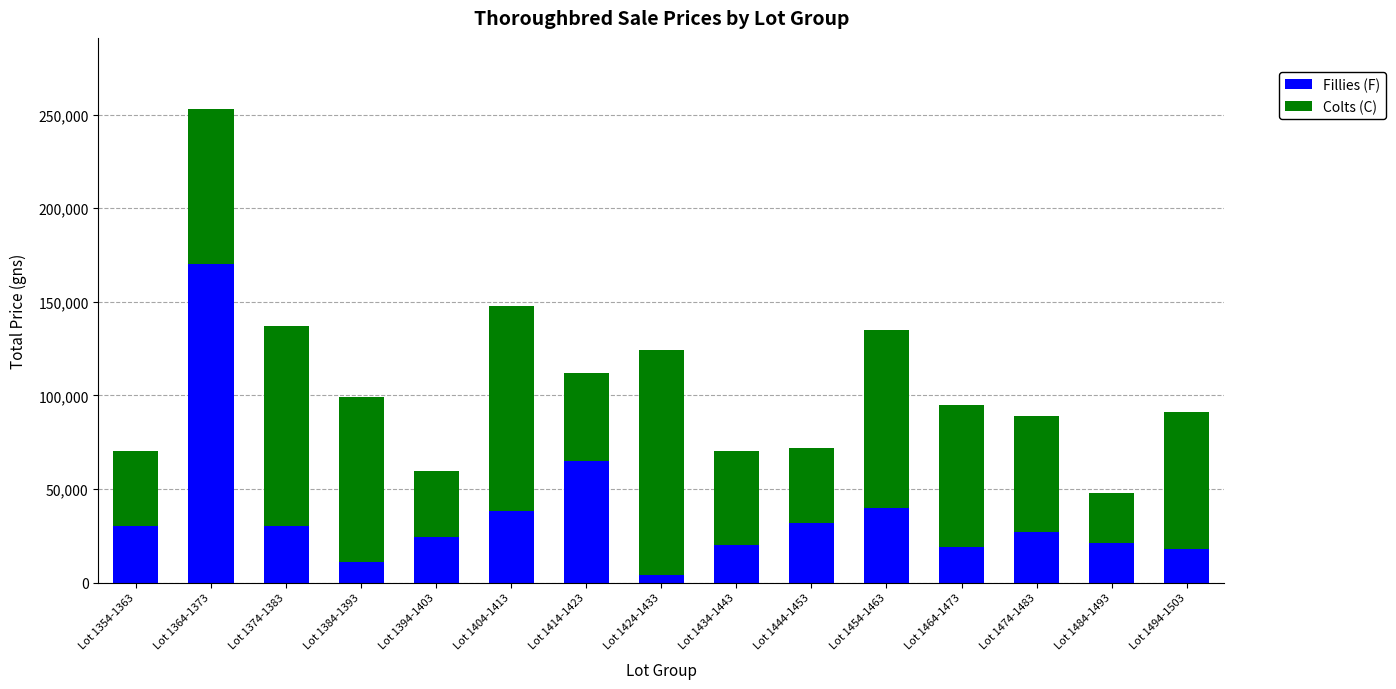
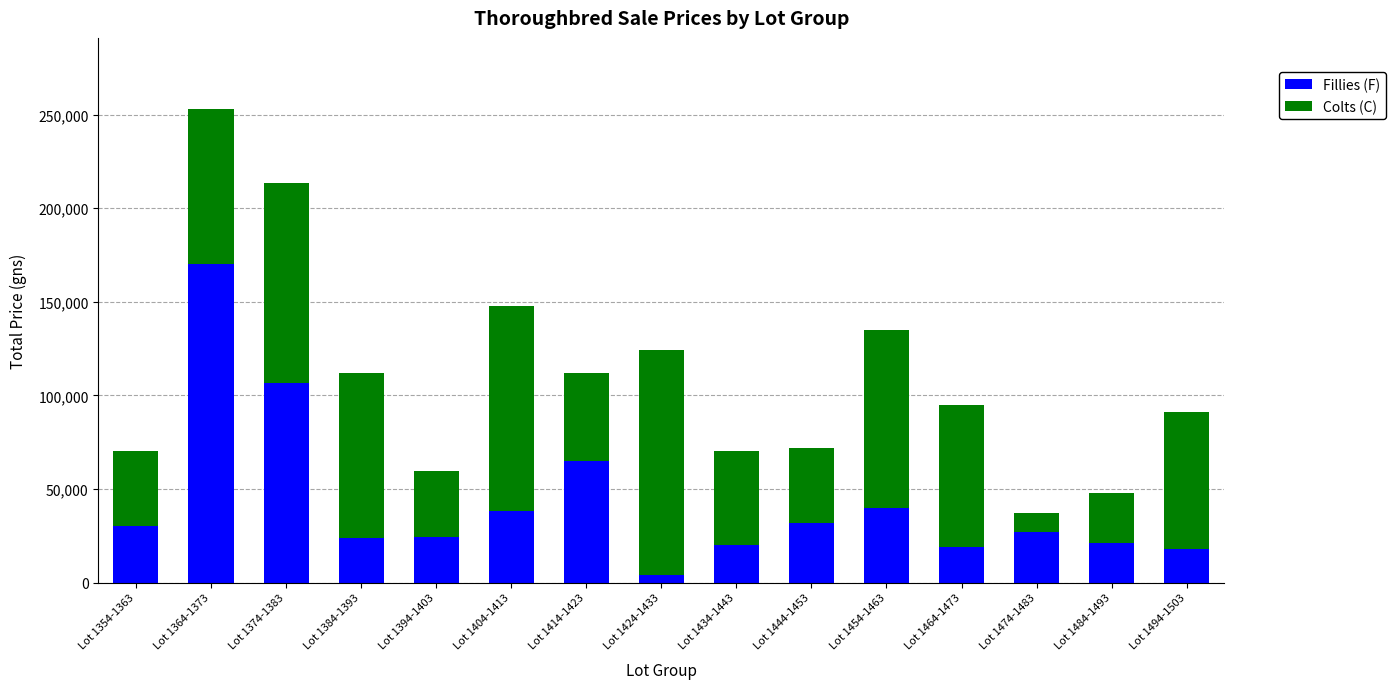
Fillies (F), Lot 1374-1383: 30,000 -> 107,000
Fillies (F), Lot 1384-1393: 11,000 -> 24,000
Colts (C), Lot 1474-1483: 62,000 -> 10,000
